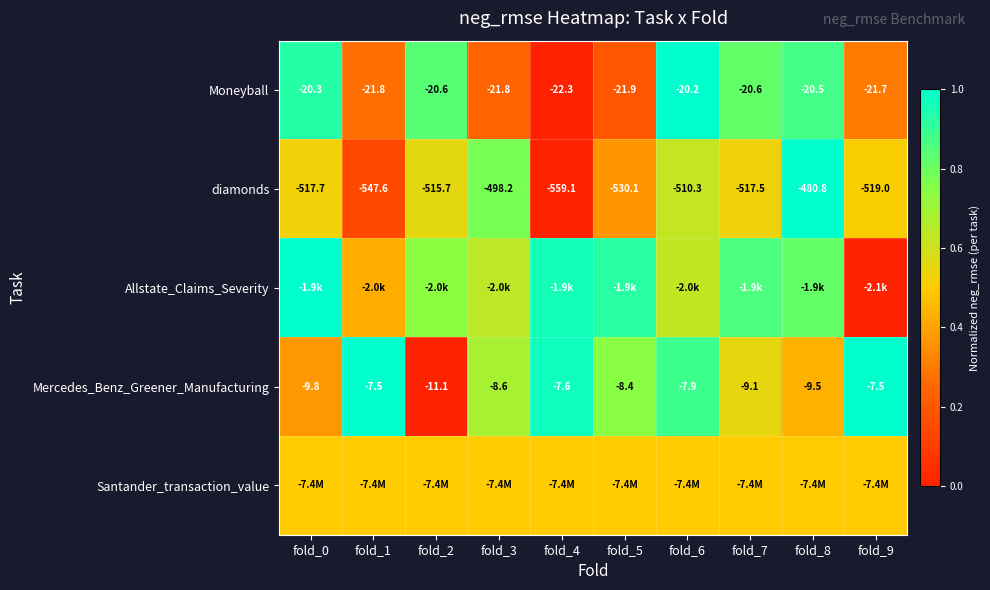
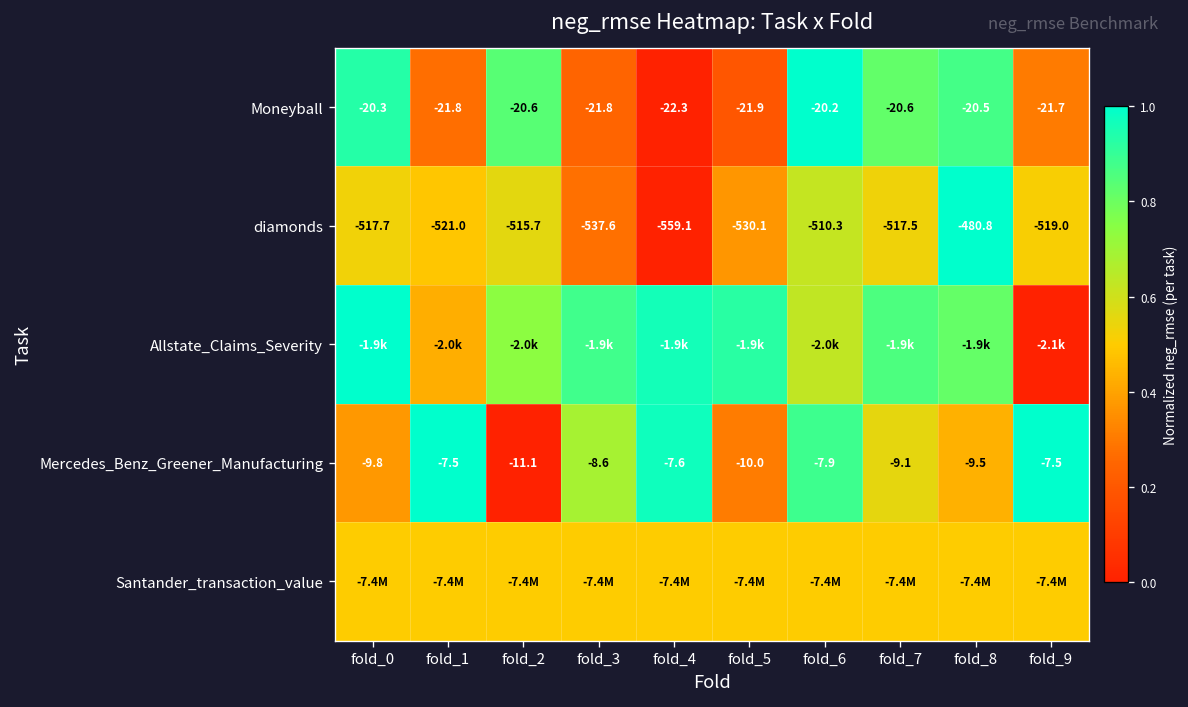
diamonds, fold_1: -547.6 -> -521.0
diamonds, fold_3: -498.2 -> -537.6
Allstate_Claims_Severity, fold_3: -2.0k -> -1.9k
Mercedes_Benz_Greener_Manufacturing, fold_5: -8.4 -> -10.0
